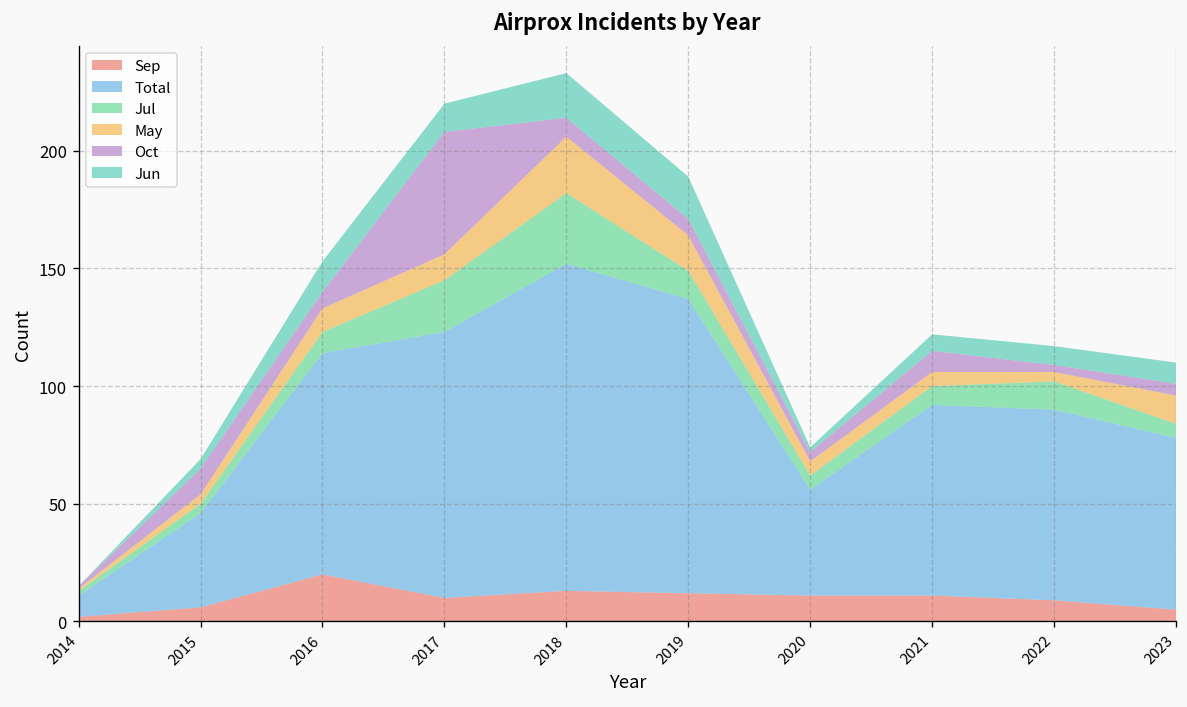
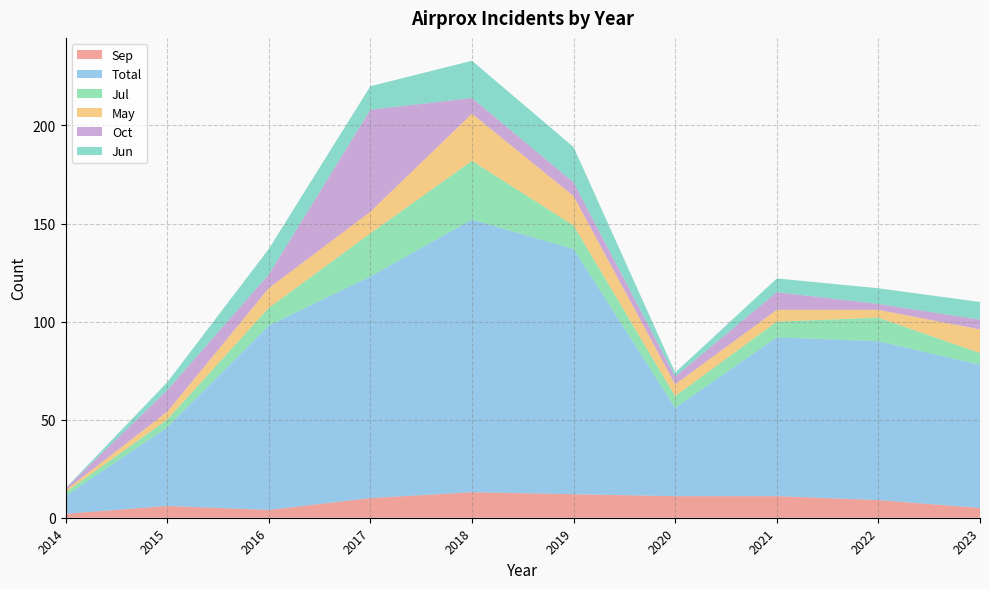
Sep, 2016: 20 -> 4
